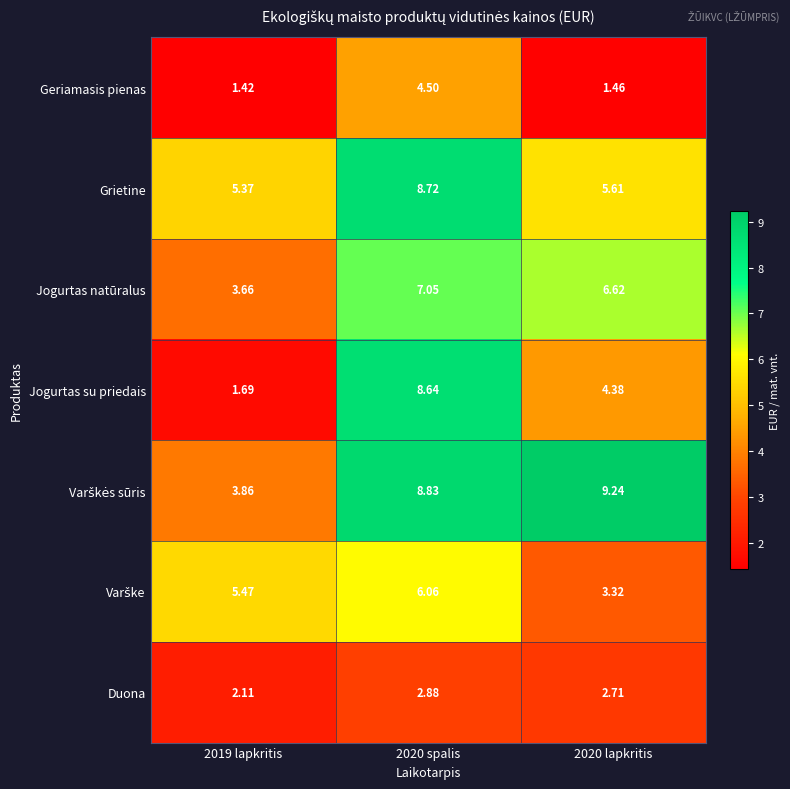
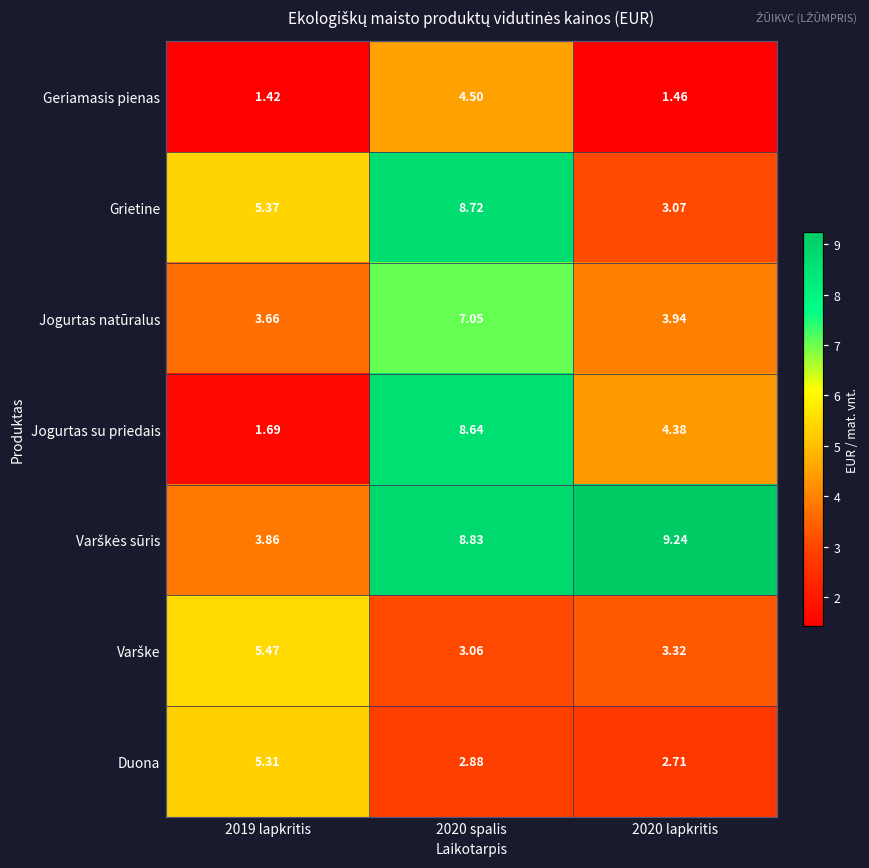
Grietine, 2020 lapkritis: 5.61 -> 3.07
Jogurtas natūralus, 2020 lapkritis: 6.62 -> 3.94
Varške, 2020 spalis: 6.06 -> 3.06
Duona, 2019 lapkritis: 2.11 -> 5.31
